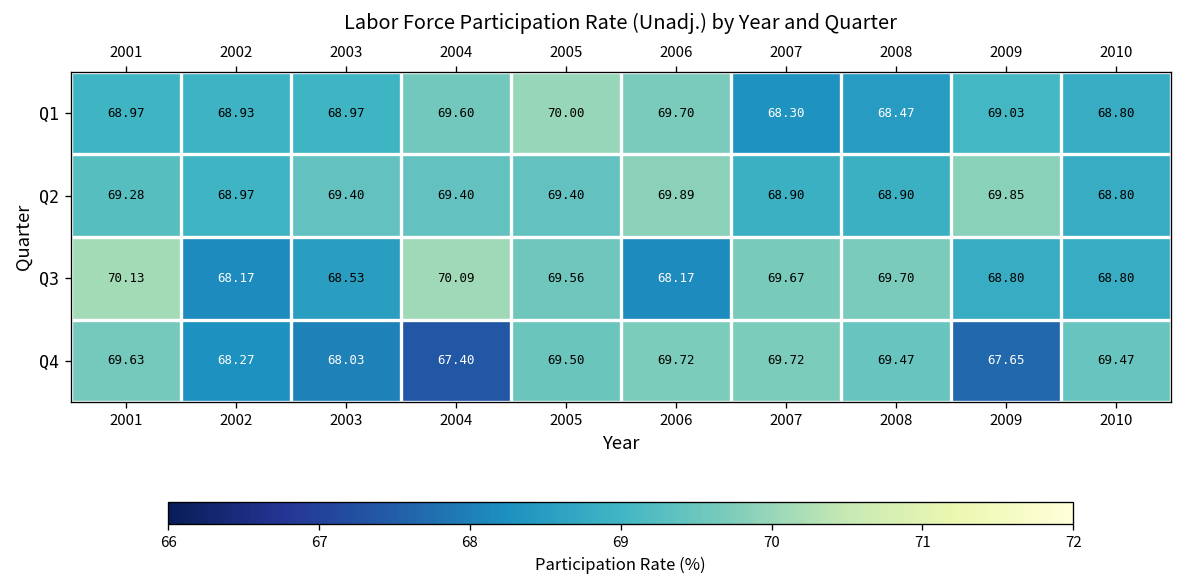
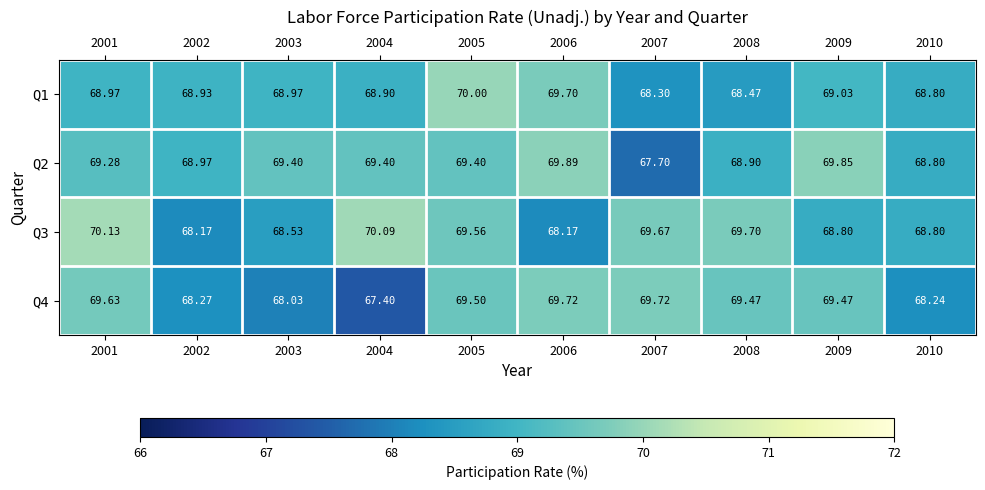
Q1, 2004: 69.60 -> 68.90
Q2, 2007: 68.90 -> 67.70
Q4, 2009: 67.65 -> 69.47
Q4, 2010: 69.47 -> 68.24
